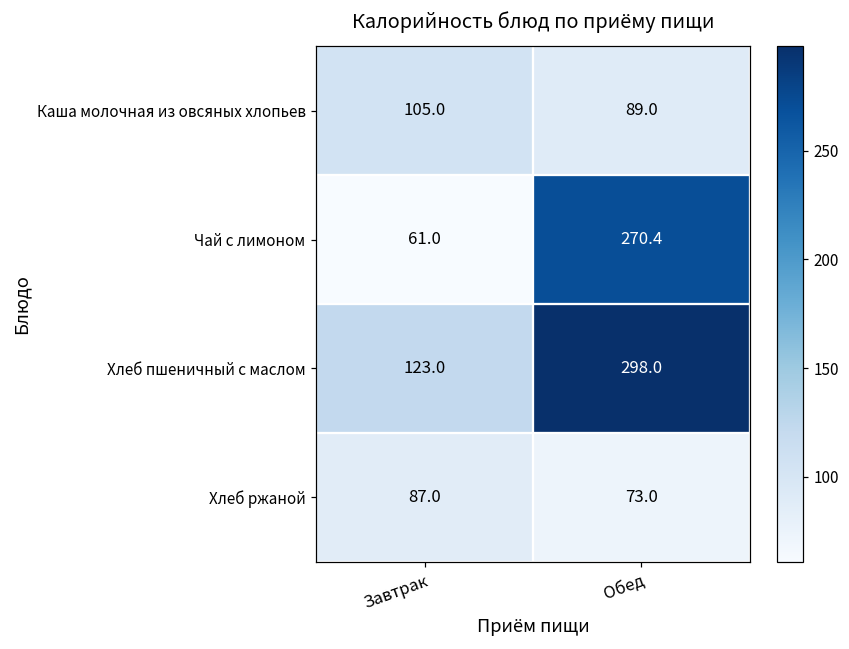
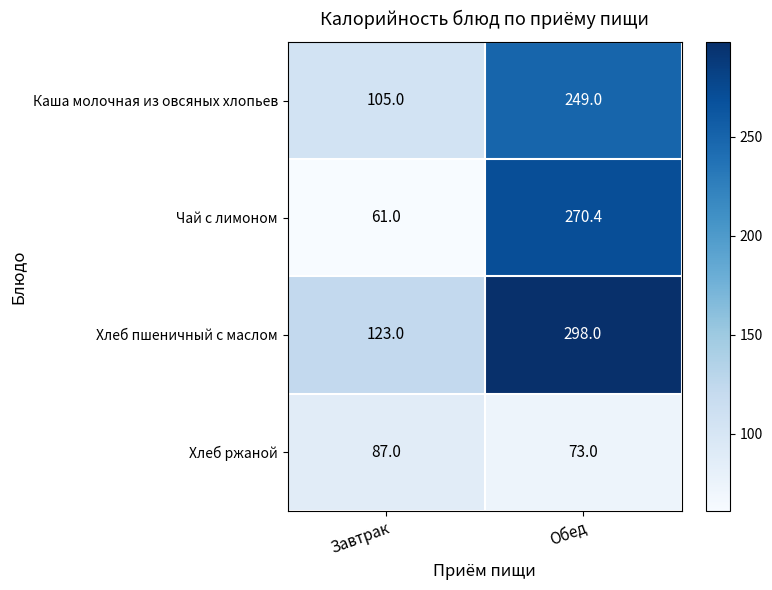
Каша молочная из овсяных хлопьев, Обед: 89.0 -> 249.0
